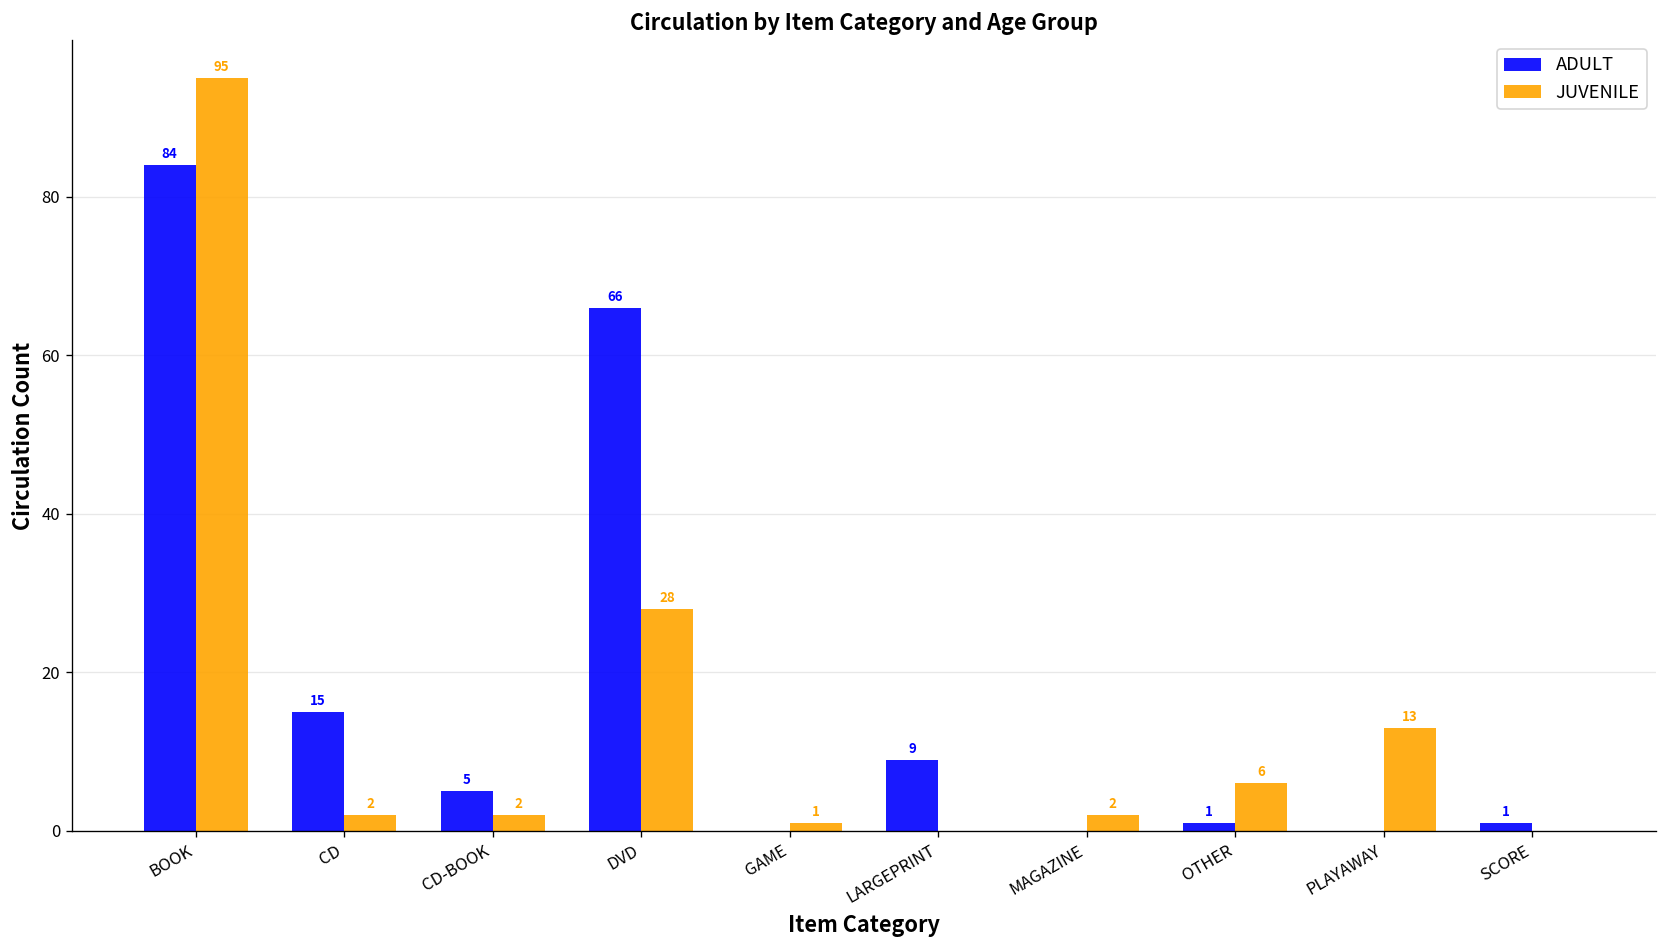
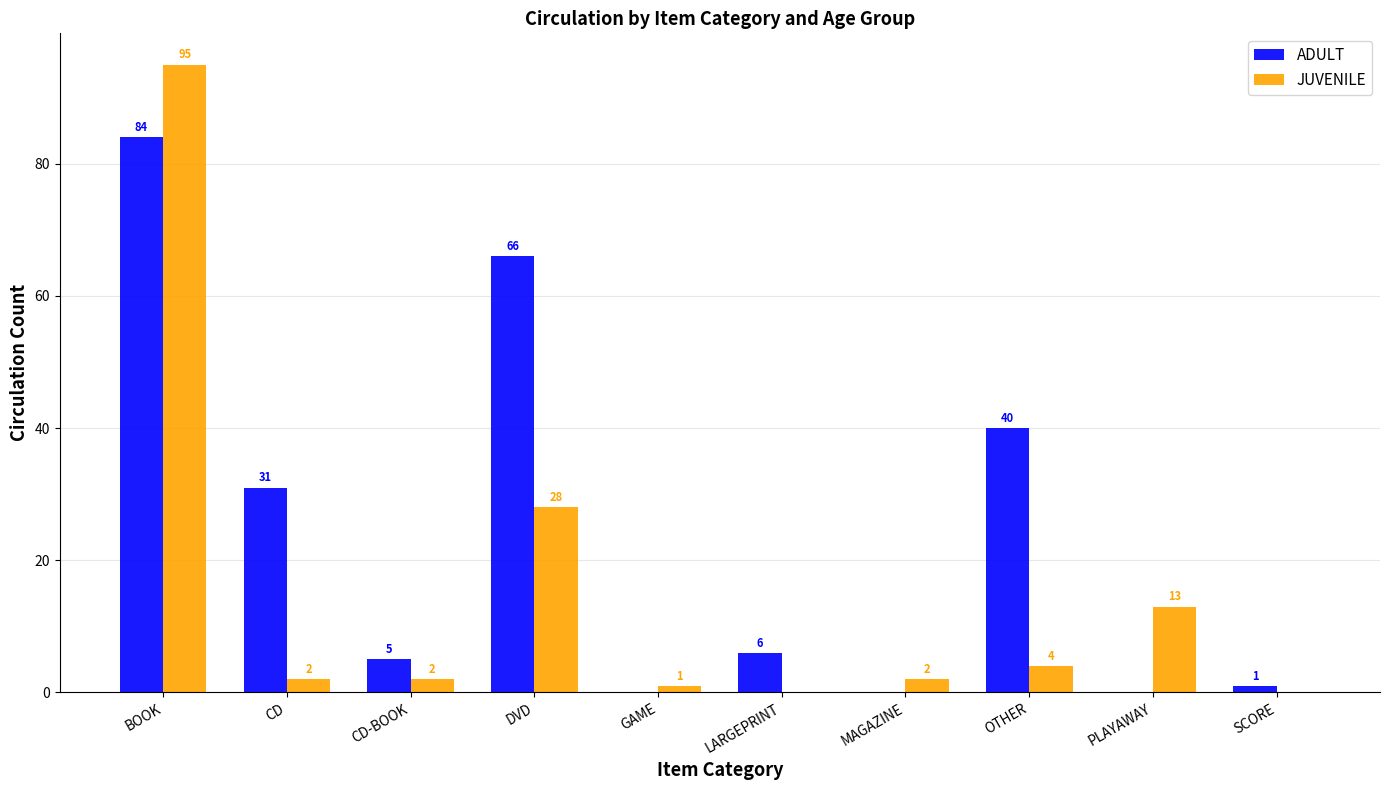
ADULT, CD: 15 -> 31
ADULT, LARGEPRINT: 9 -> 6
ADULT, OTHER: 1 -> 40
JUVENILE, OTHER: 6 -> 4
